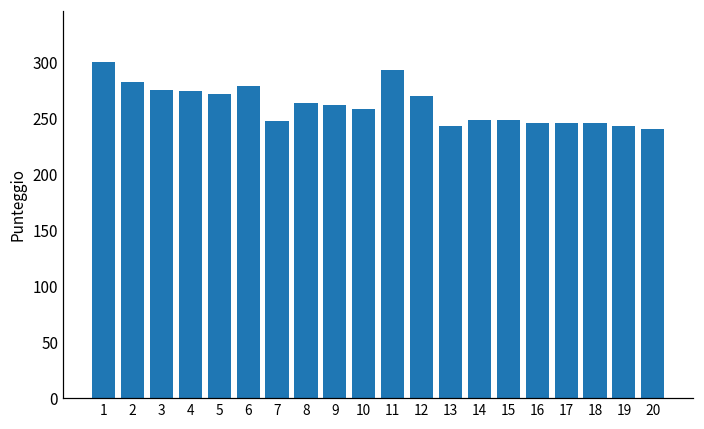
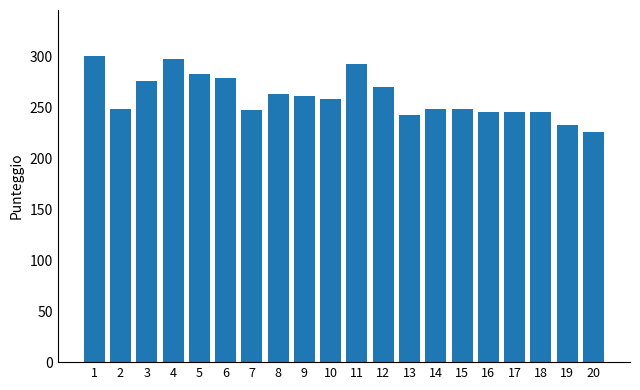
2: 283 -> 249
4: 275 -> 298
5: 272 -> 283
19: 243 -> 233
20: 241 -> 226
